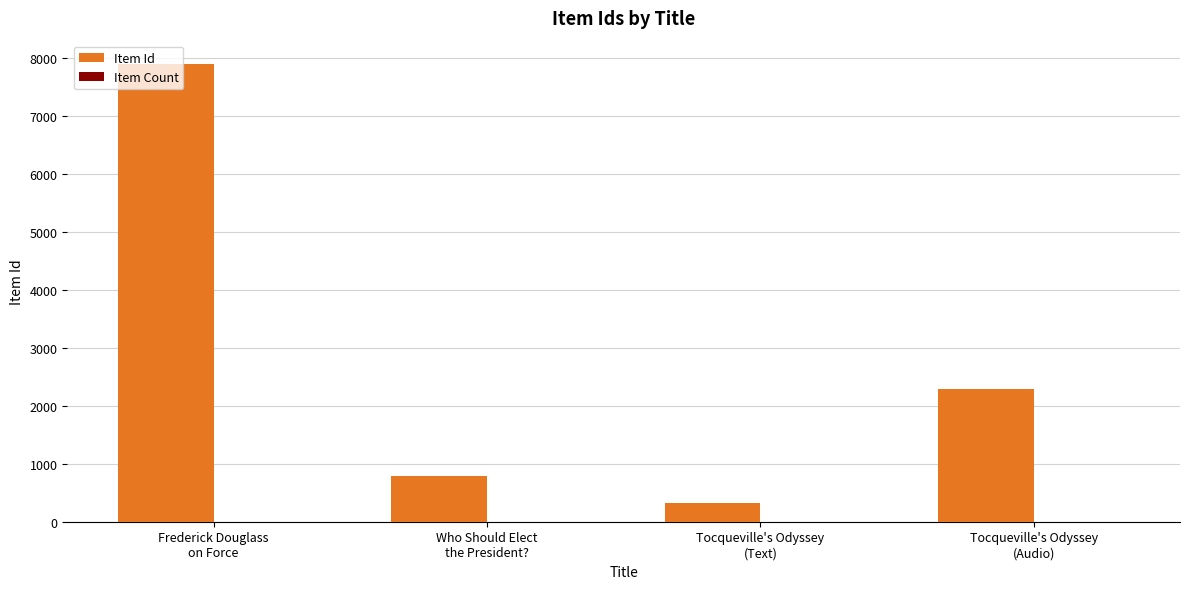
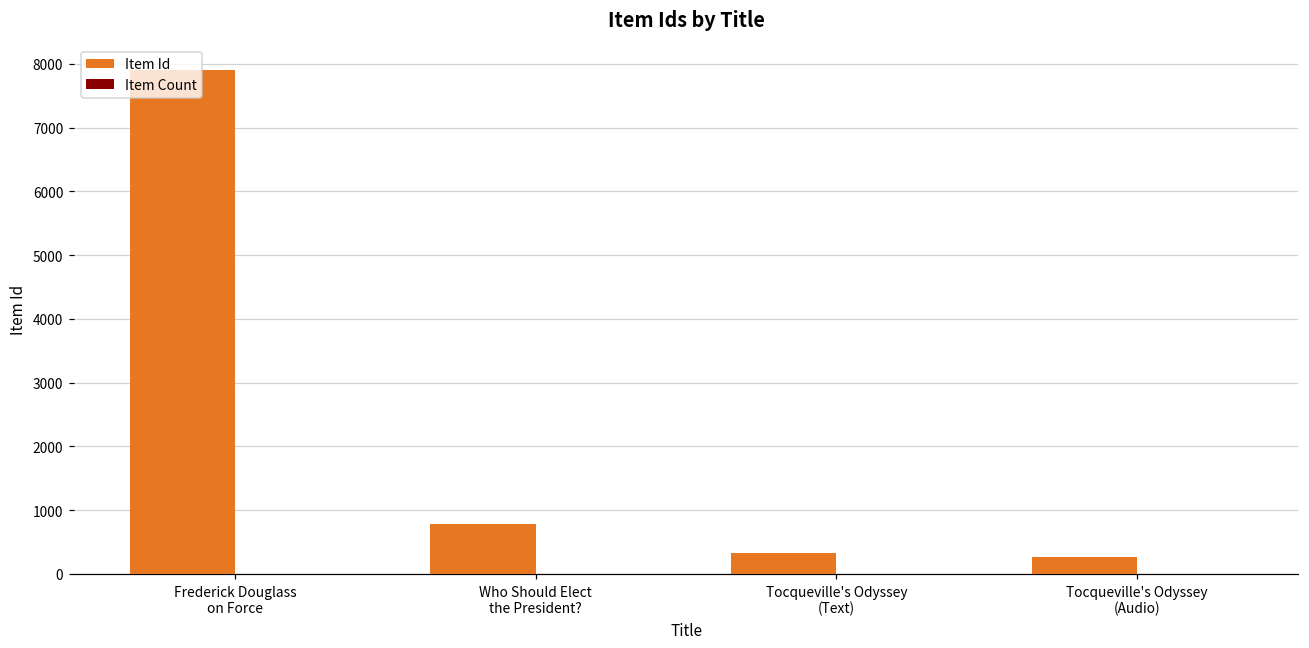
Item Id, Tocqueville's Odyssey (Audio): 2300 -> 300
